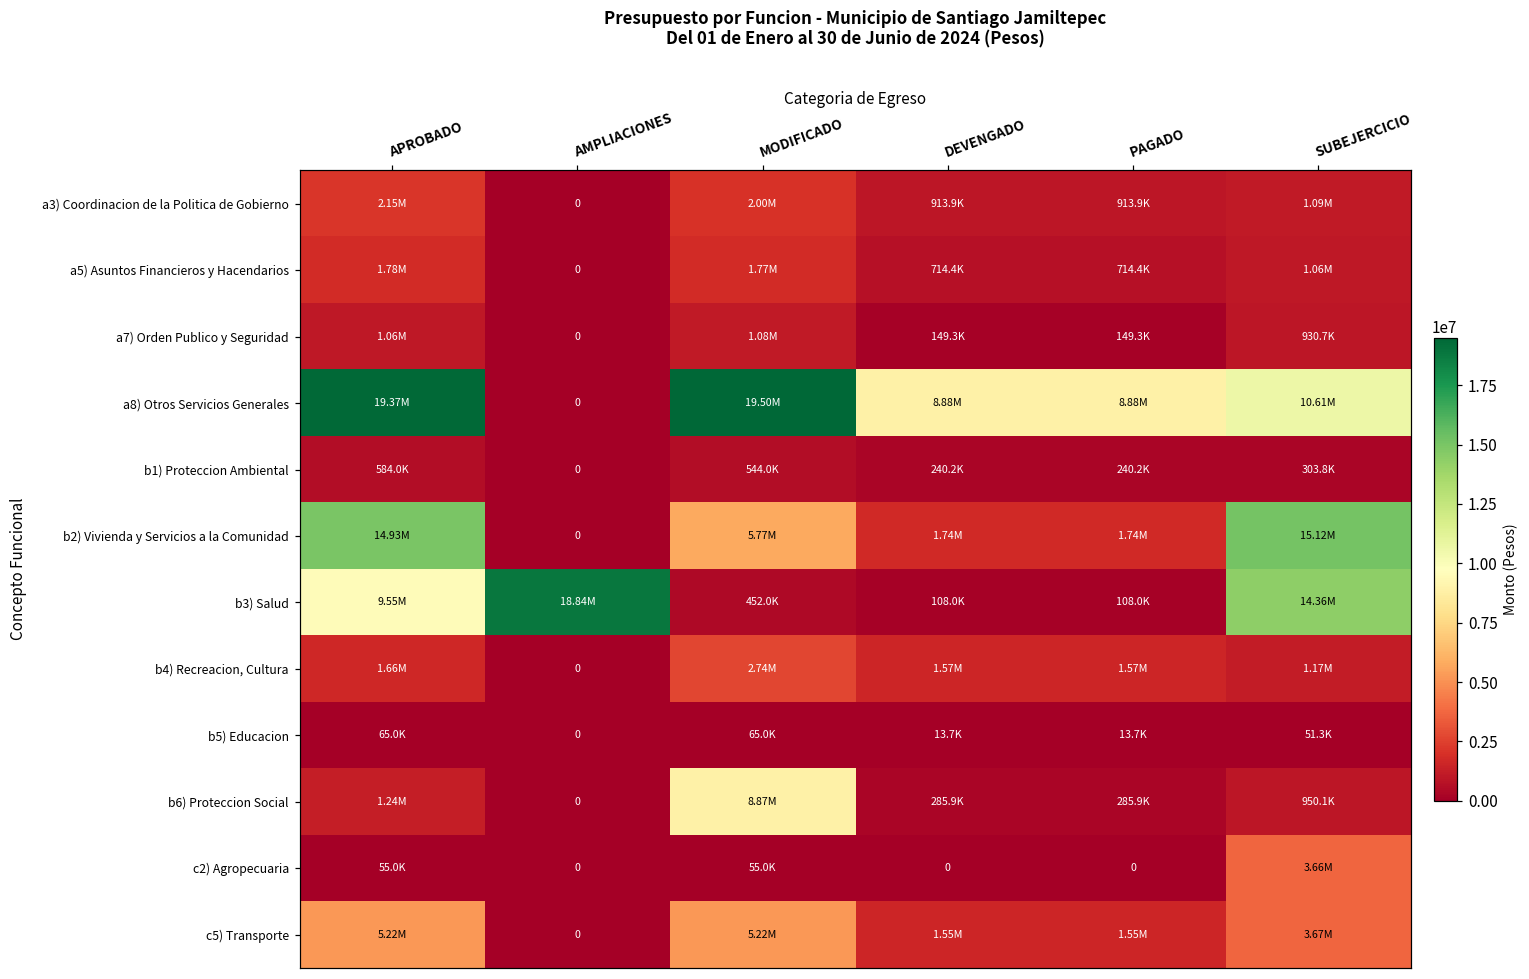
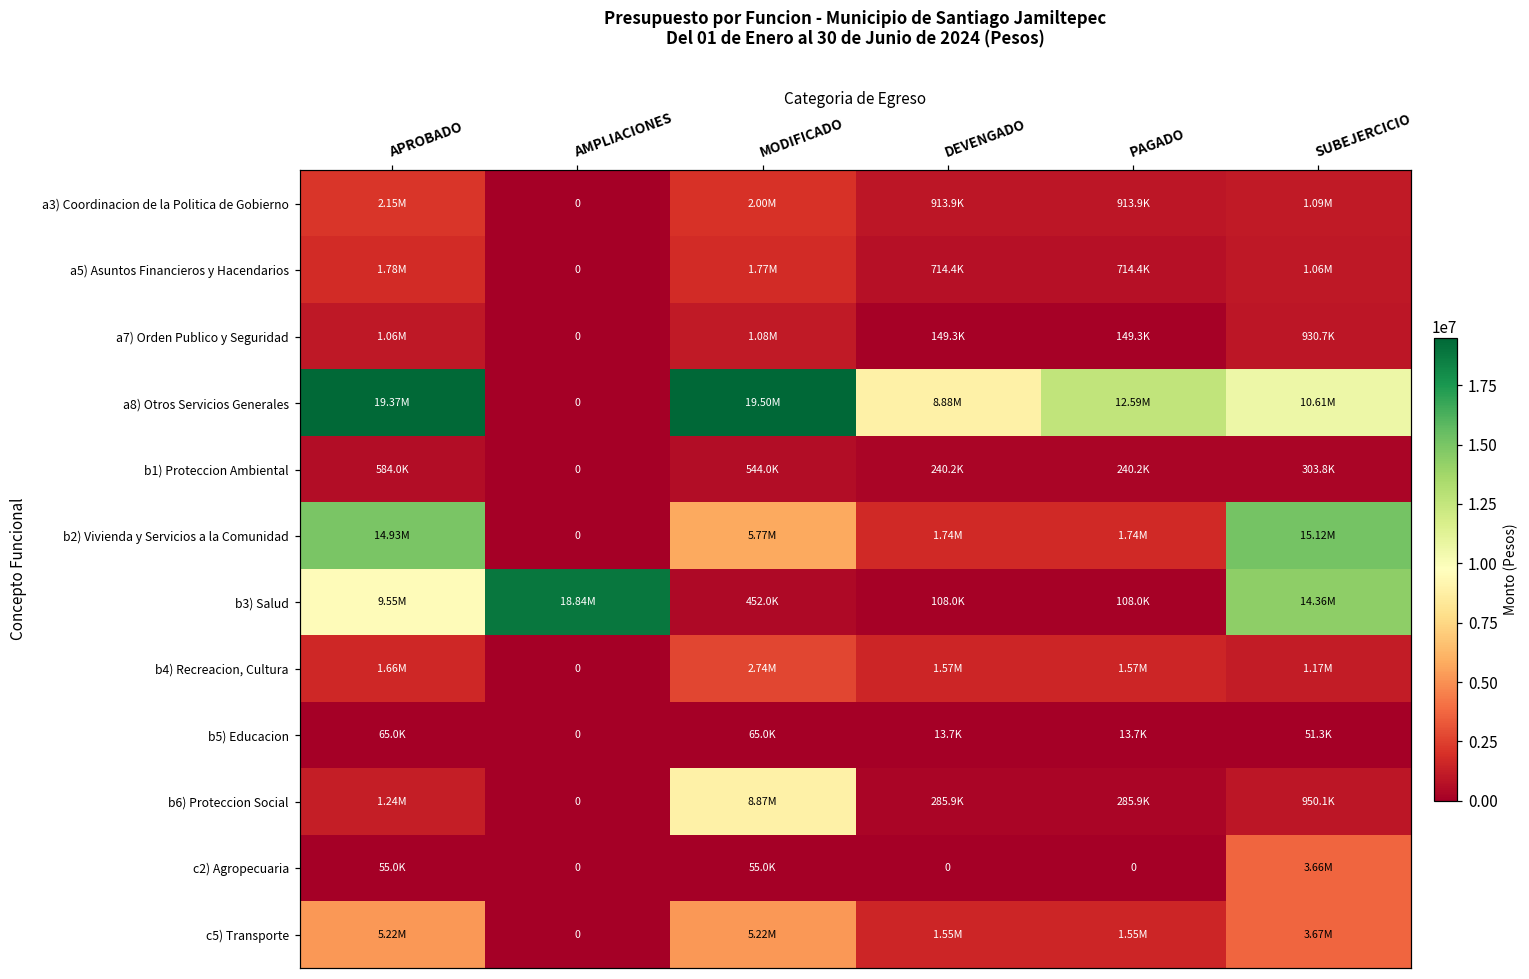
a8) Otros Servicios Generales, PAGADO: 8.88M -> 12.59M
